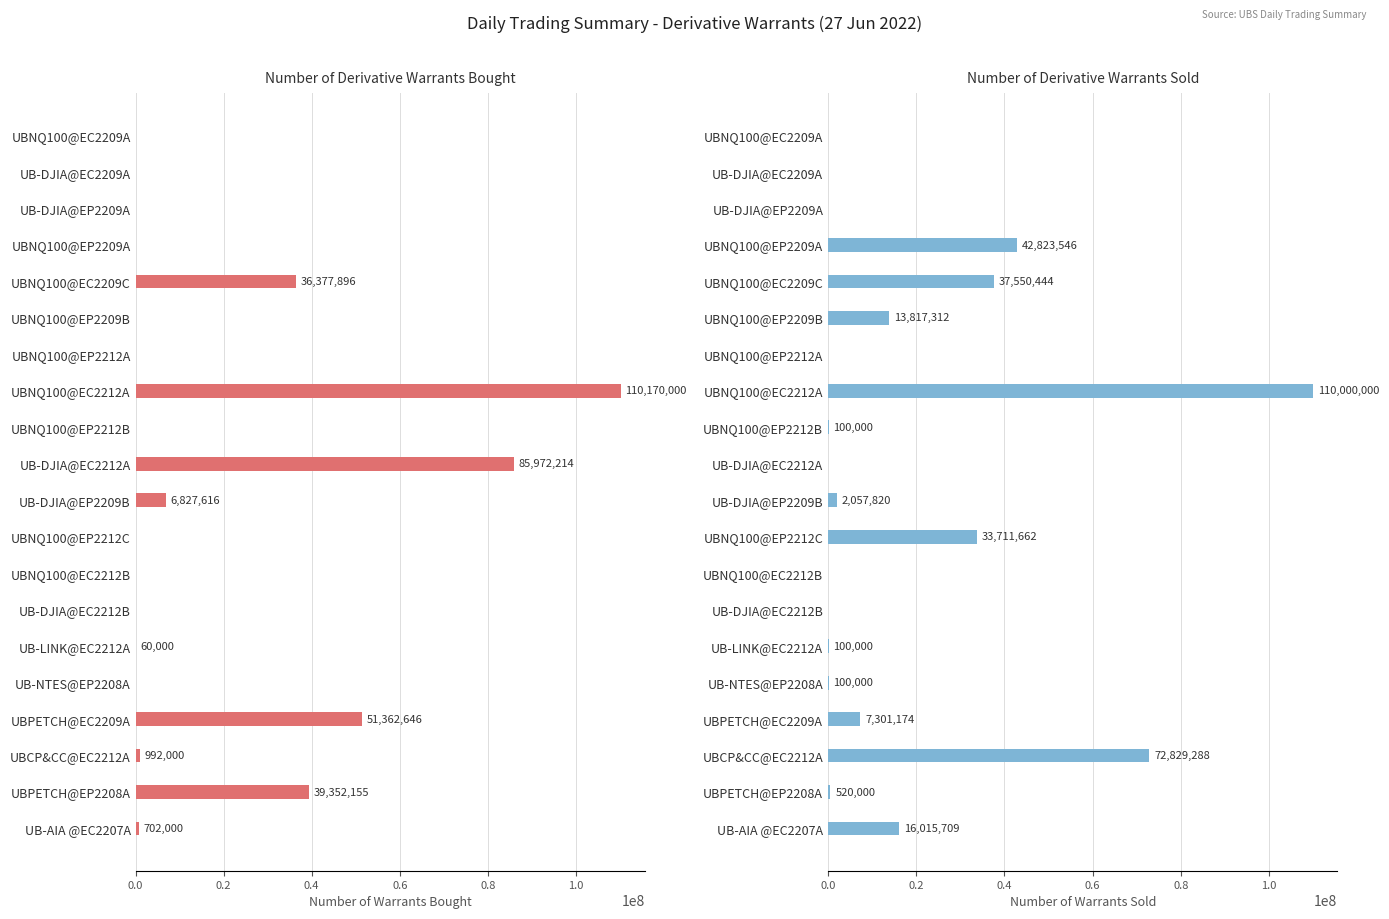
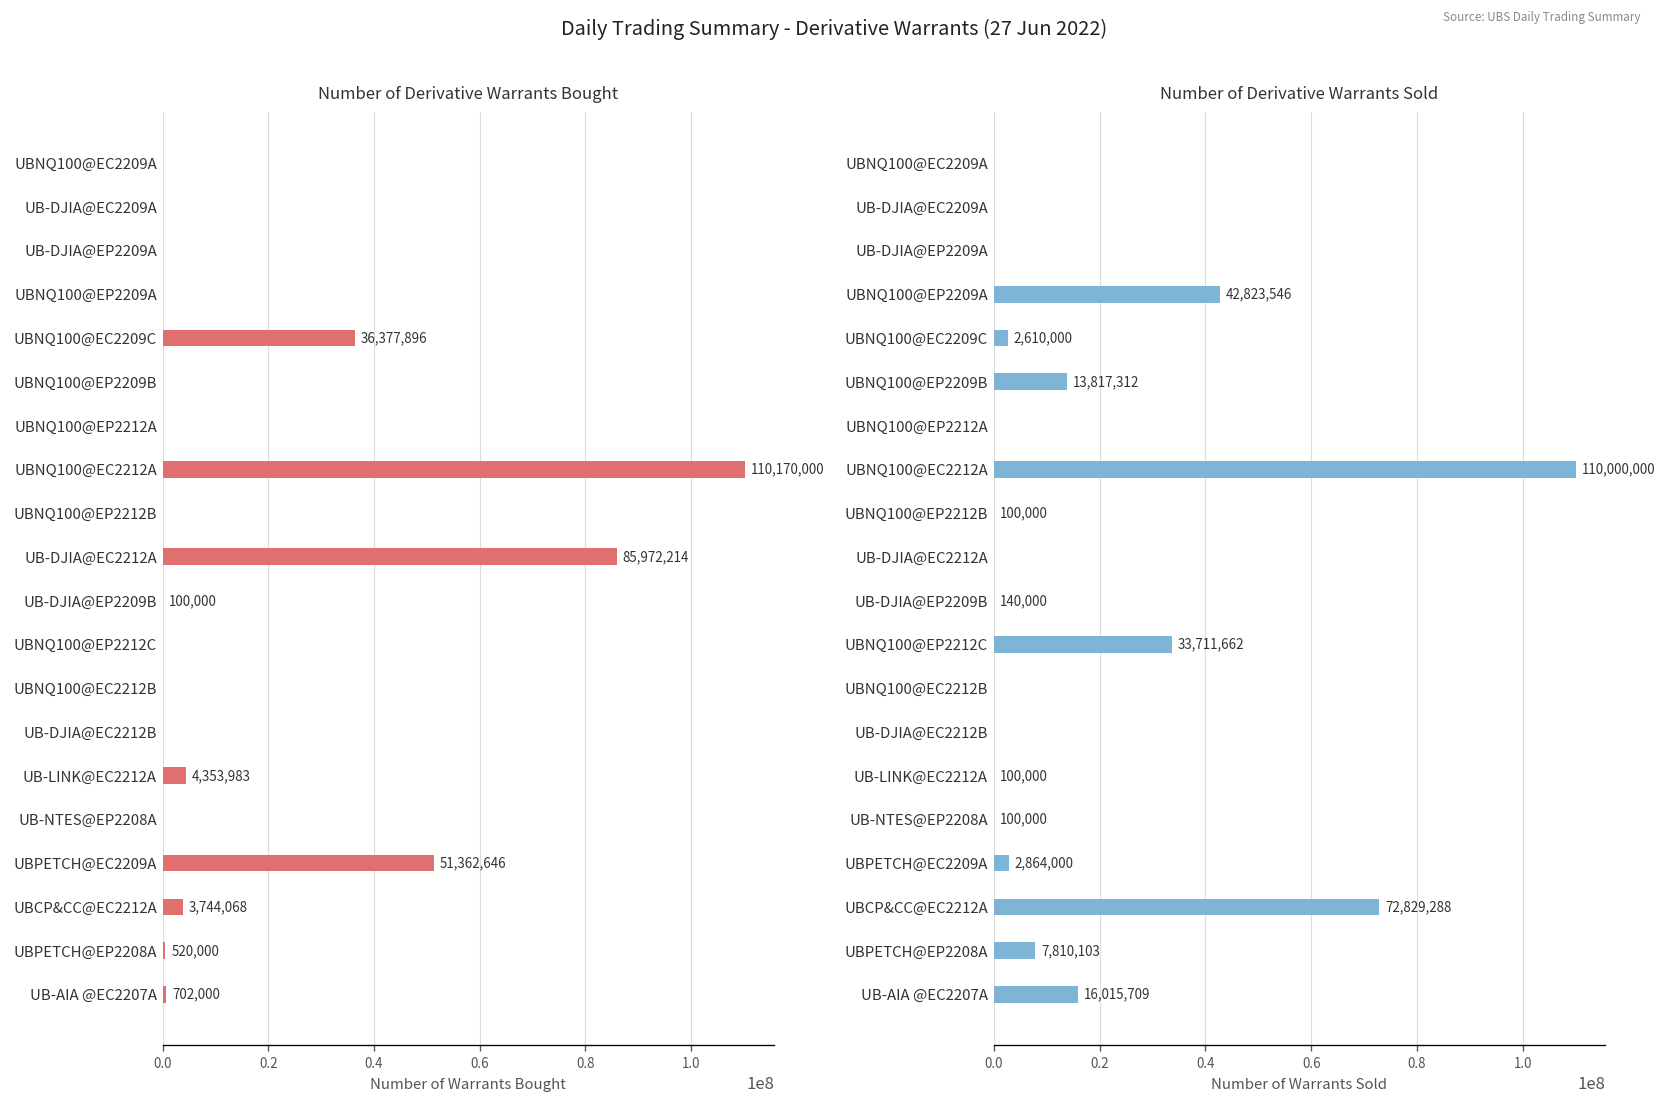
Number of Derivative Warrants Bought, UB-DJIA@EP2209B: 6,827,616 -> 100,000
Number of Derivative Warrants Bought, UB-LINK@EC2212A: 60,000 -> 4,353,983
Number of Derivative Warrants Bought, UBCP&CC@EC2212A: 992,000 -> 3,744,068
Number of Derivative Warrants Bought, UBPETCH@EP2208A: 39,352,155 -> 520,000
Number of Derivative Warrants Sold, UBNQ100@EC2209C: 37,550,444 -> 2,610,000
Number of Derivative Warrants Sold, UB-DJIA@EP2209B: 2,057,820 -> 140,000
Number of Derivative Warrants Sold, UBPETCH@EC2209A: 7,301,174 -> 2,864,000
Number of Derivative Warrants Sold, UBPETCH@EP2208A: 520,000 -> 7,810,103
